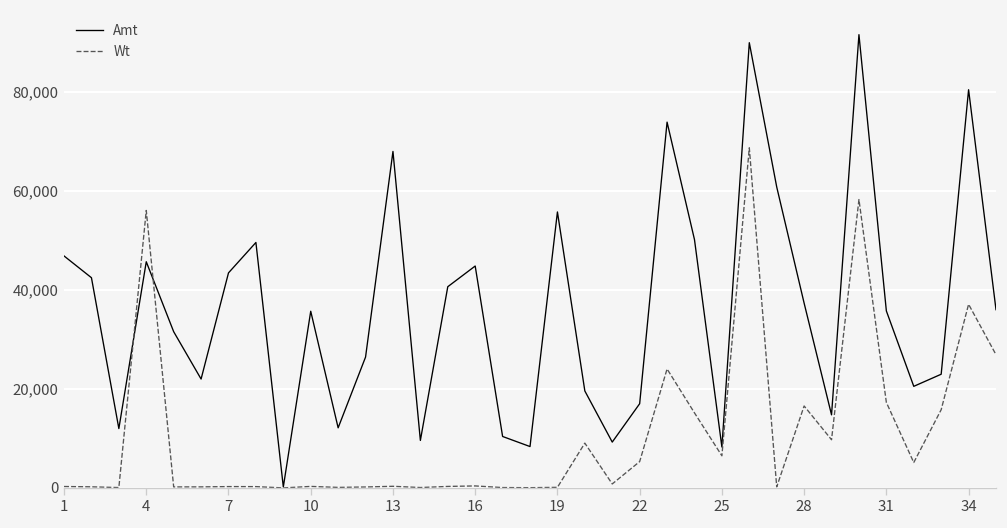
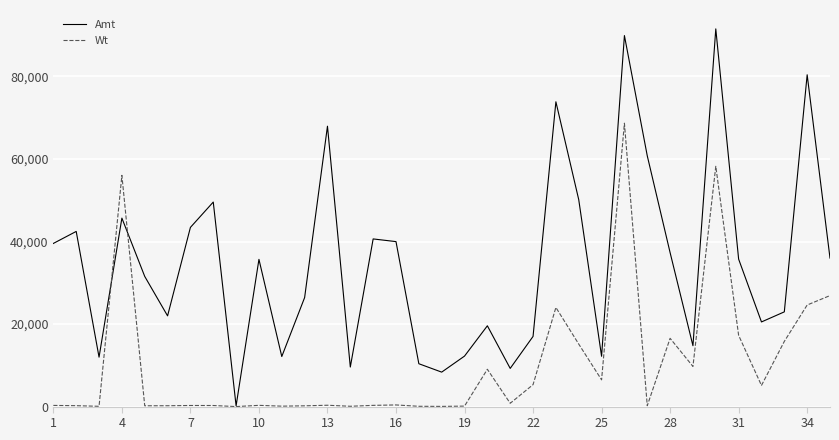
Amt, 1: 47,000 -> 40,000
Amt, 16: 45,000 -> 40,000
Amt, 19: 56,000 -> 12,000
Amt, 25: 8,000 -> 12,000
Wt, 34: 37,000 -> 25,000
